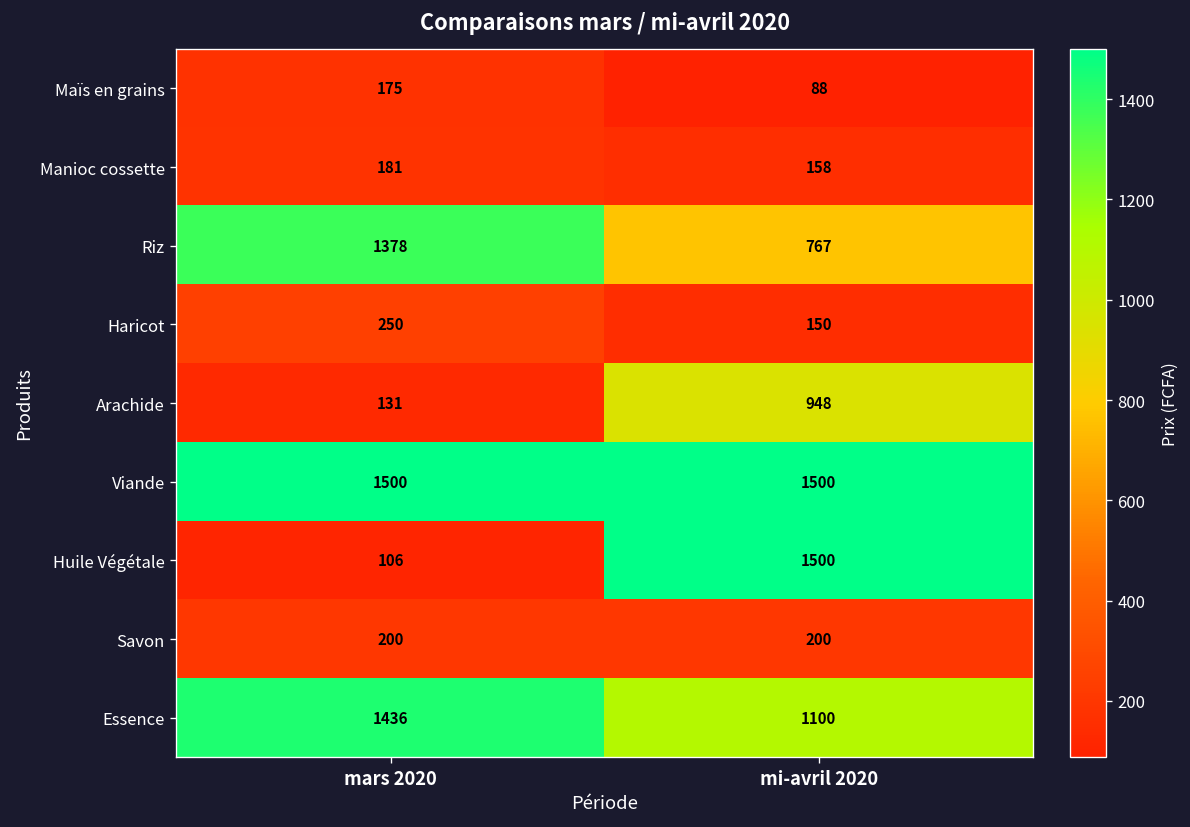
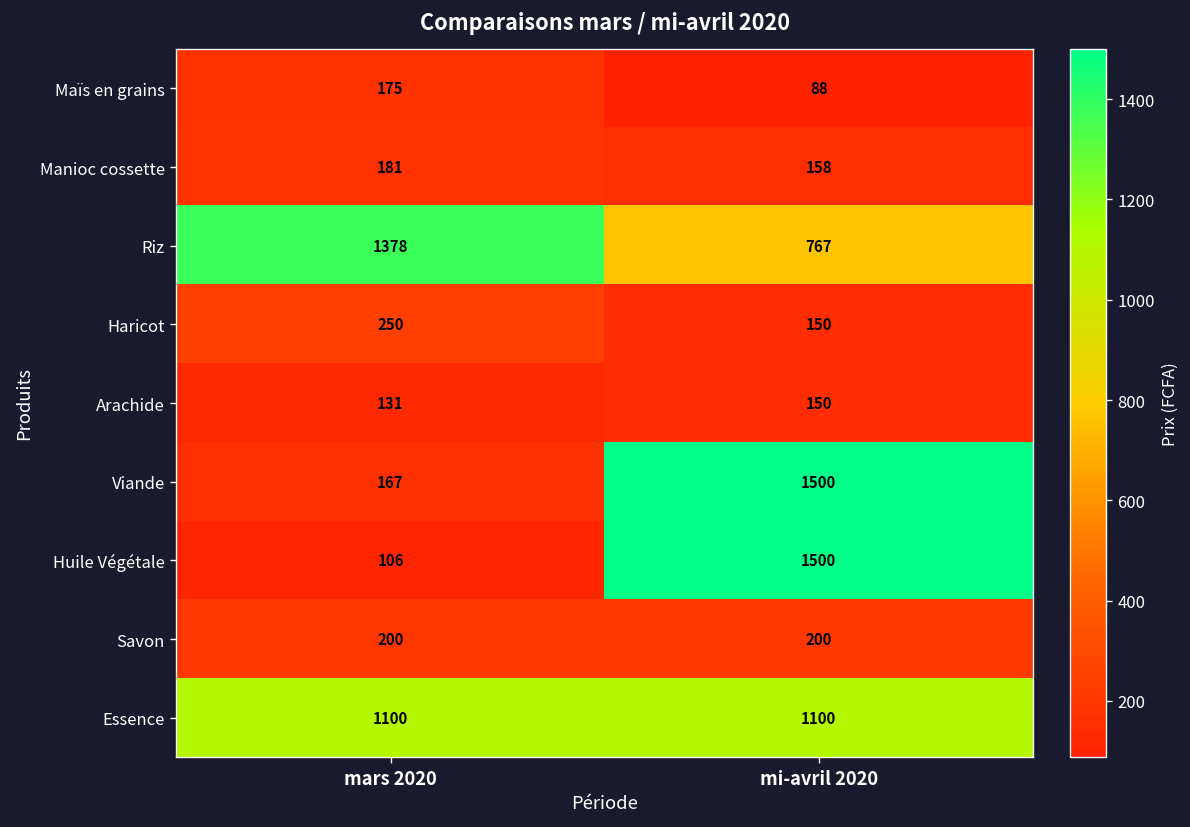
Arachide, mi-avril 2020: 948 -> 150
Viande, mars 2020: 1500 -> 167
Essence, mars 2020: 1436 -> 1100
